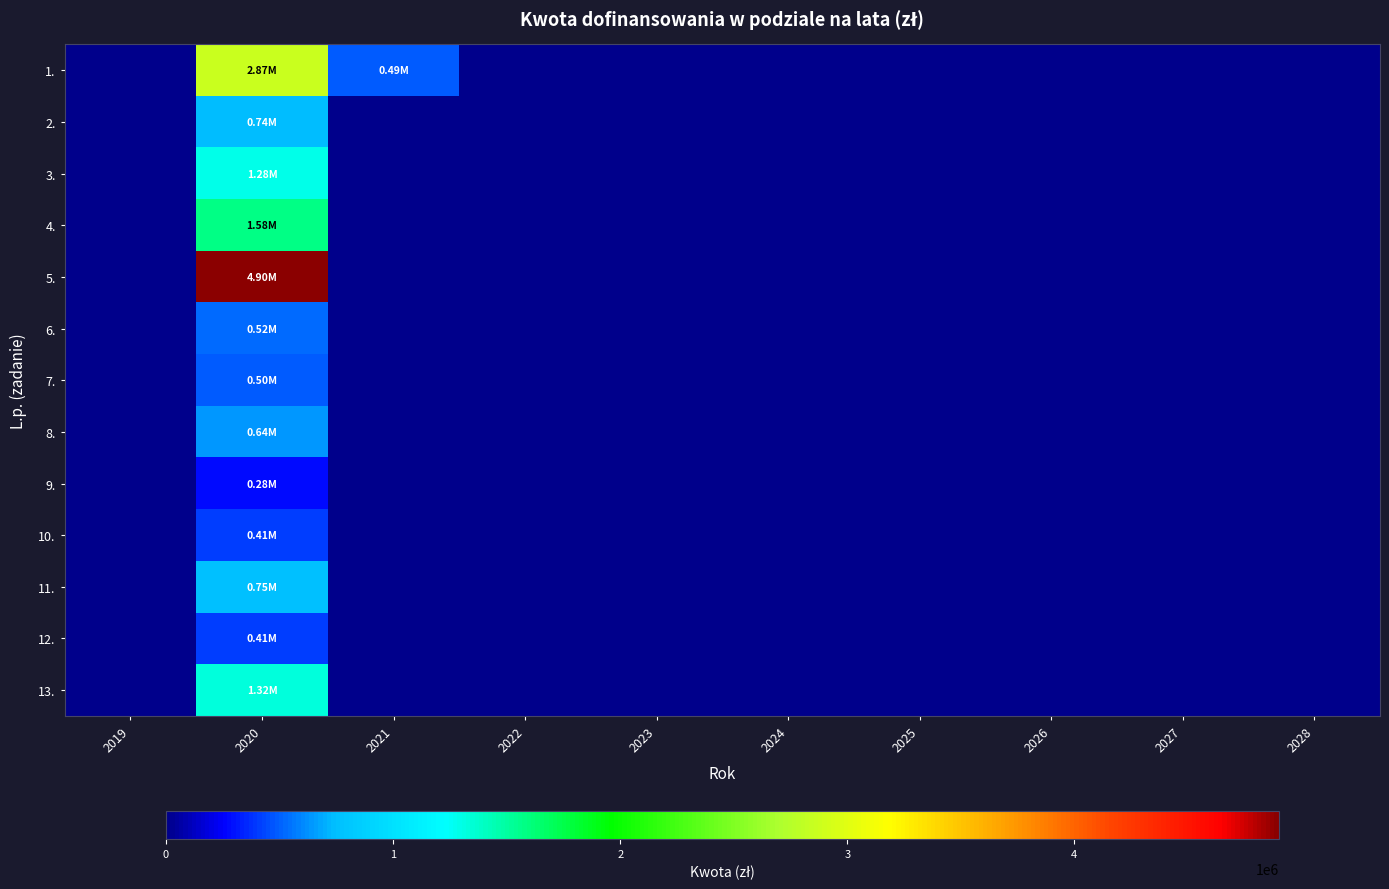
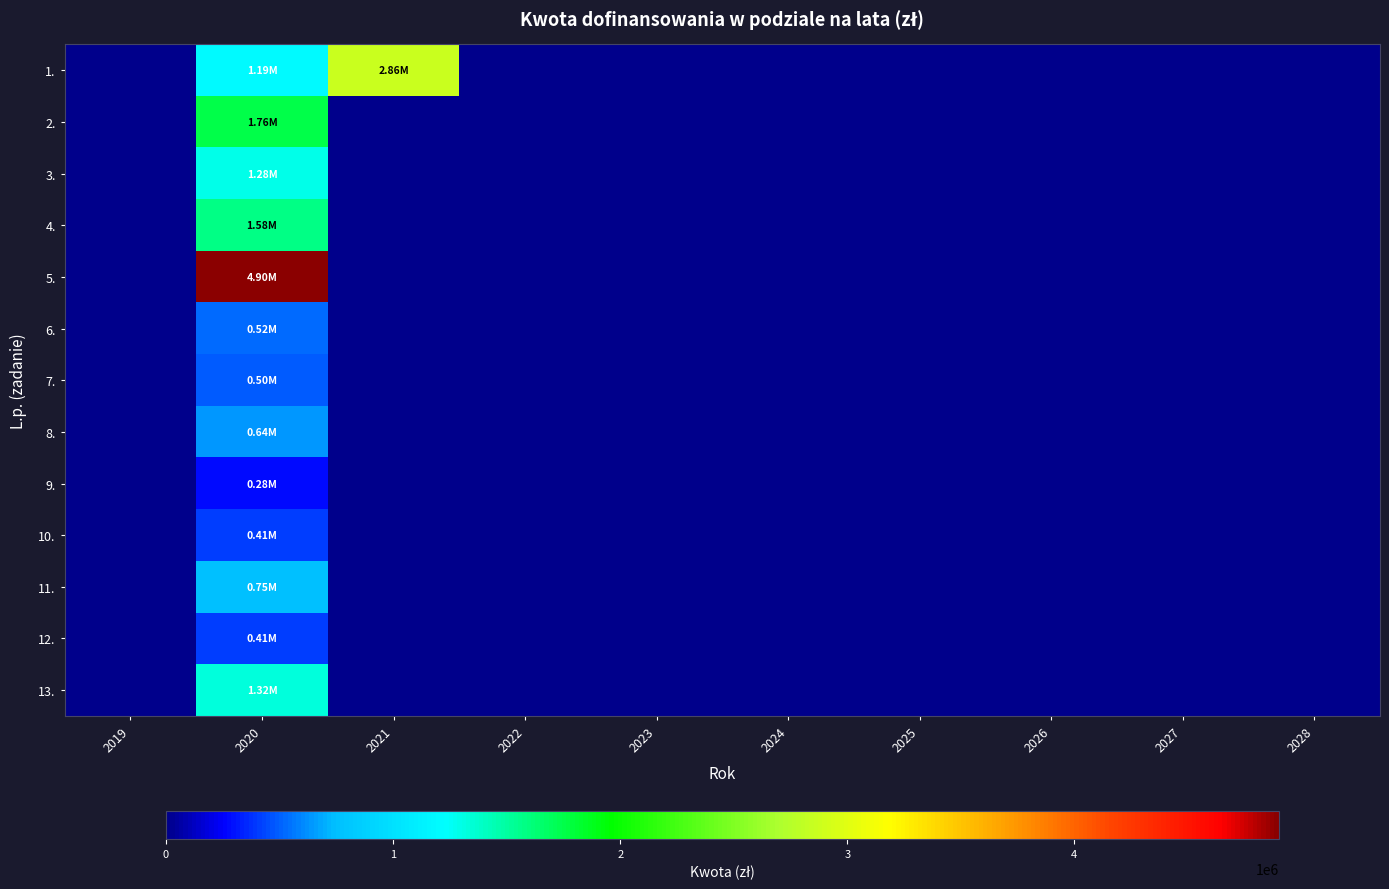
1., 2020: 2.87M -> 1.19M
1., 2021: 0.49M -> 2.86M
2., 2020: 0.74M -> 1.76M
